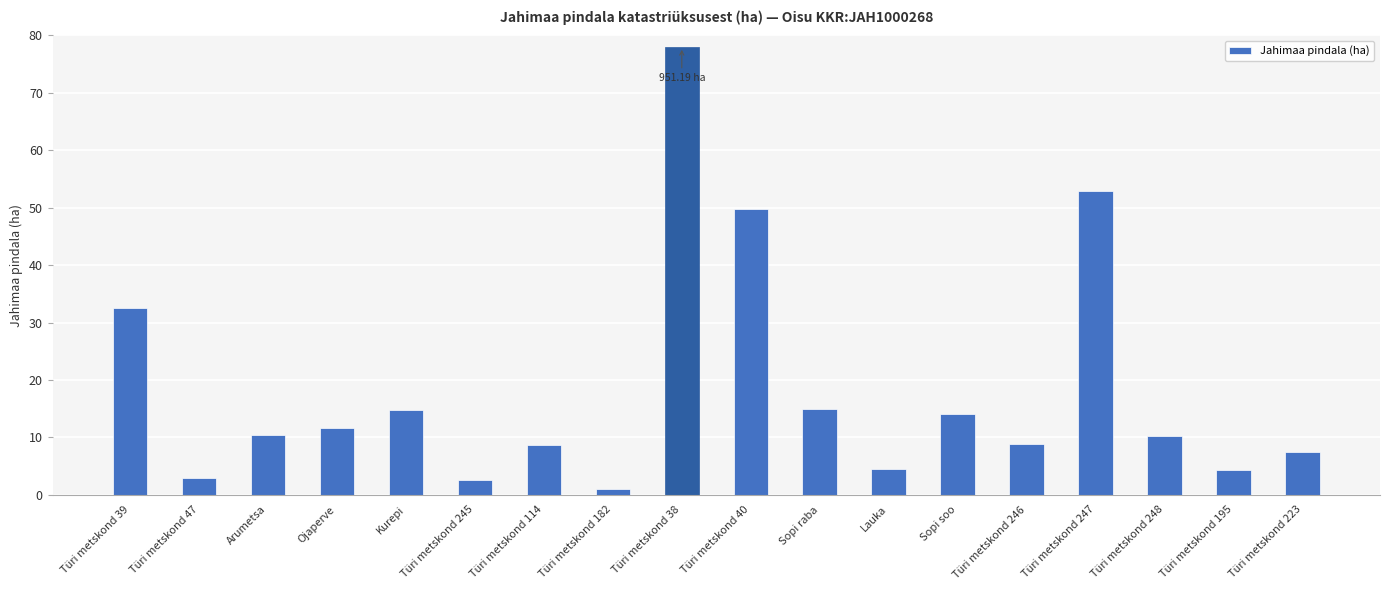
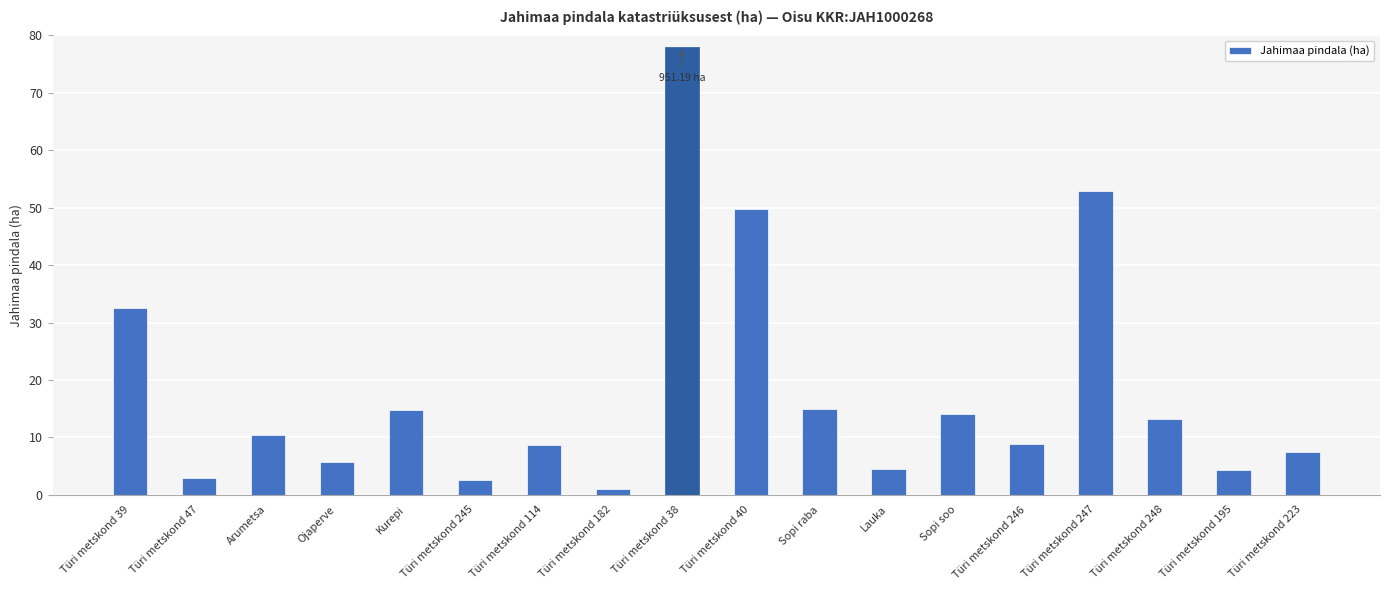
Ojaperve: 12 -> 6
Türi metskond 248: 10 -> 13
